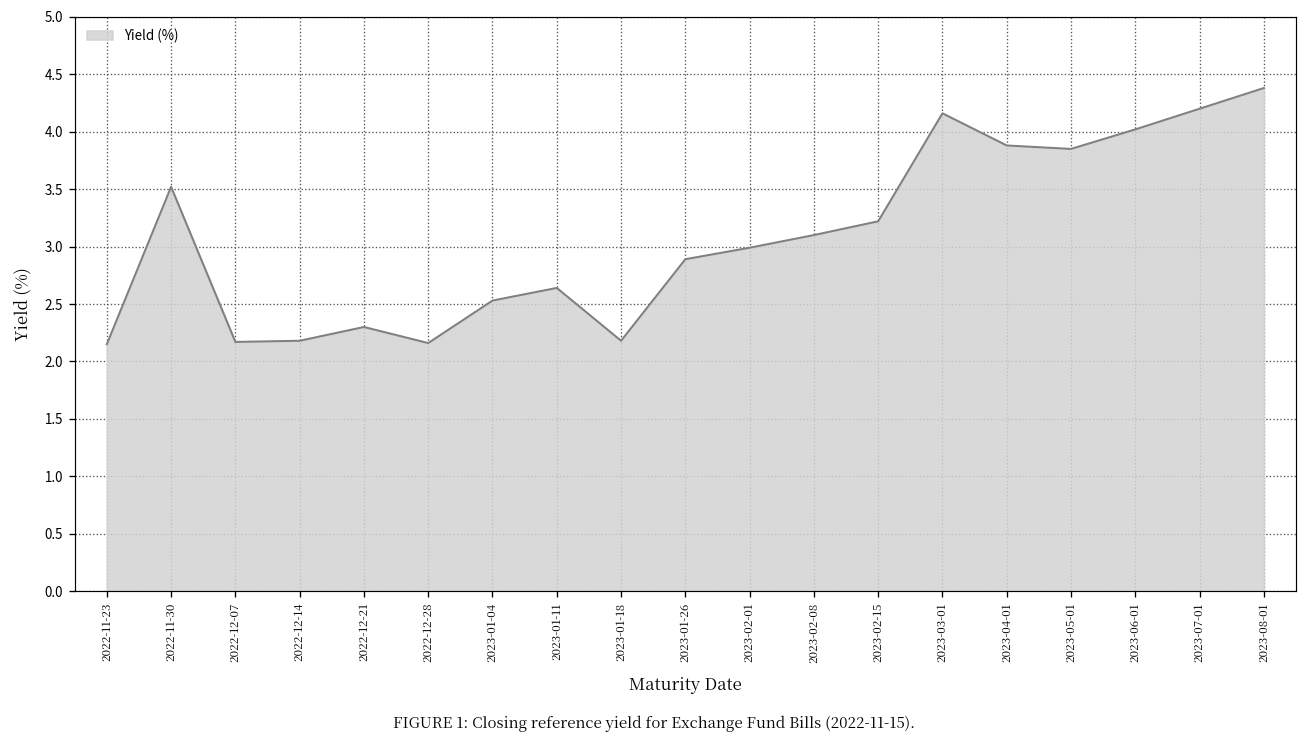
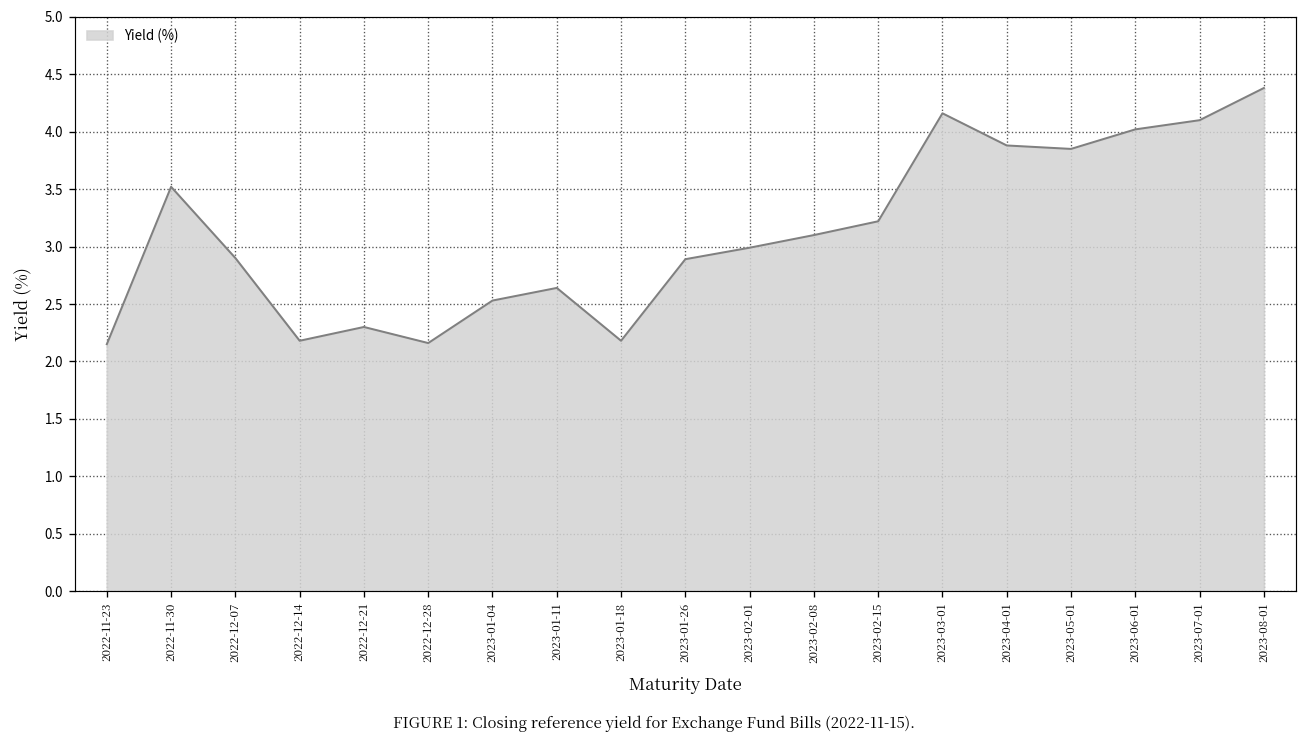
2022-12-07: 2.2 -> 2.9
2023-07-01: 4.2 -> 4.1
